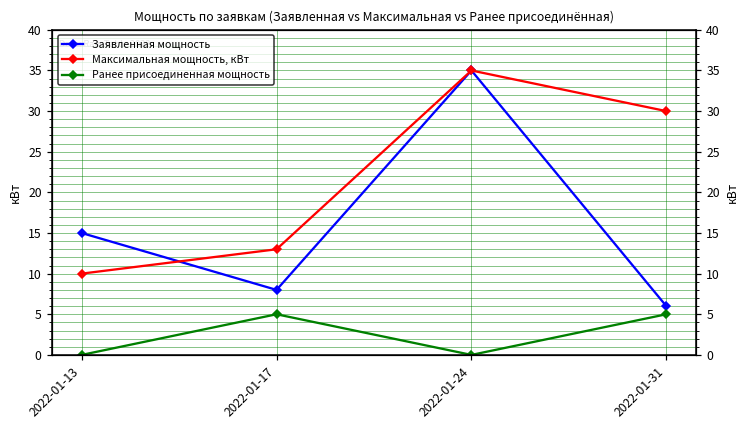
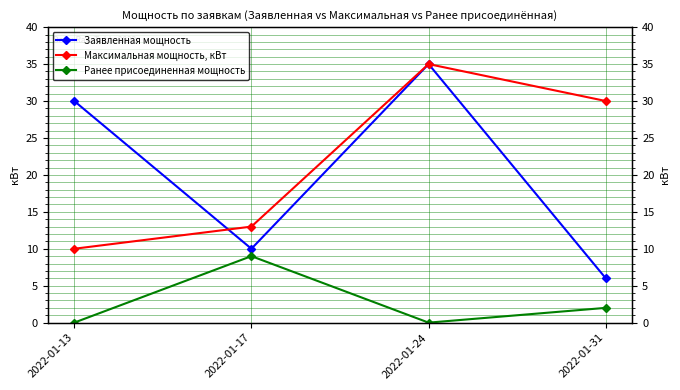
Заявленная мощность, 2022-01-13: 15 -> 30
Заявленная мощность, 2022-01-17: 8 -> 10
Ранее присоединенная мощность, 2022-01-17: 5 -> 9
Ранее присоединенная мощность, 2022-01-31: 5 -> 2
